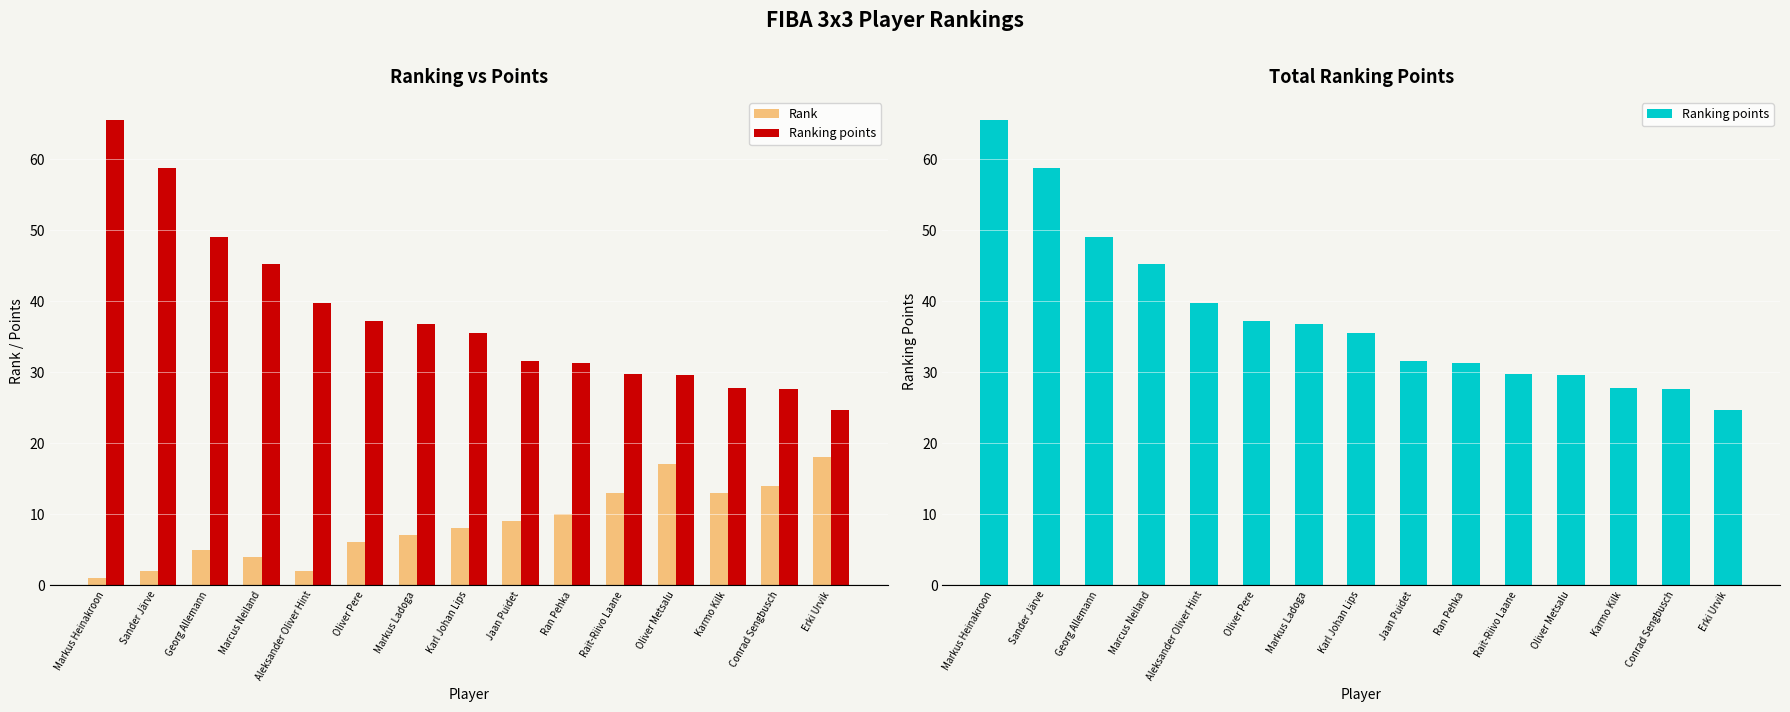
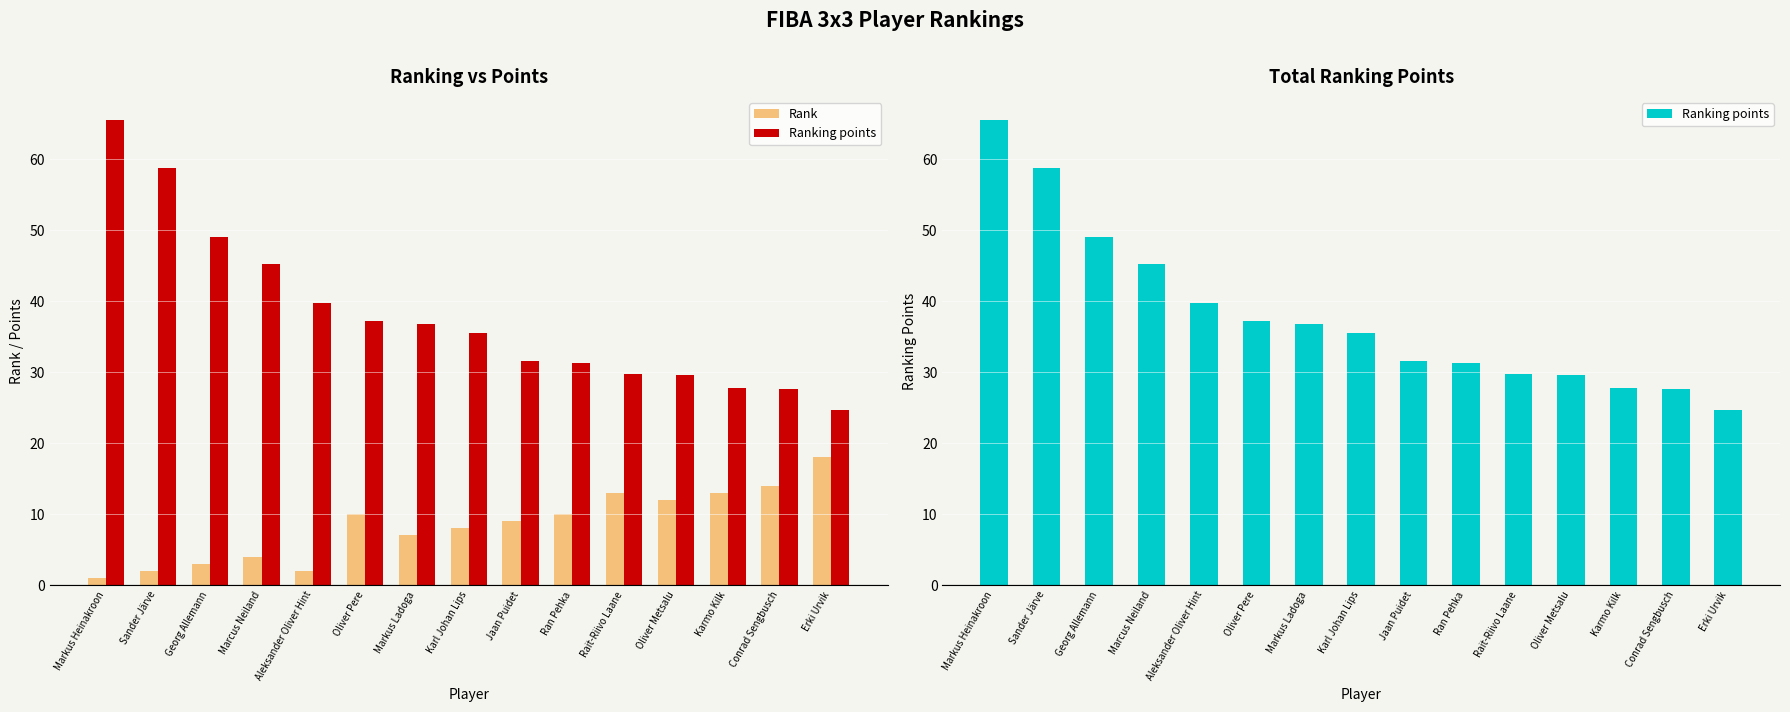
Ranking vs Points, Rank, Georg Allemann: 5 -> 3
Ranking vs Points, Rank, Oliver Pere: 6 -> 10
Ranking vs Points, Rank, Oliver Metsalu: 17 -> 12
